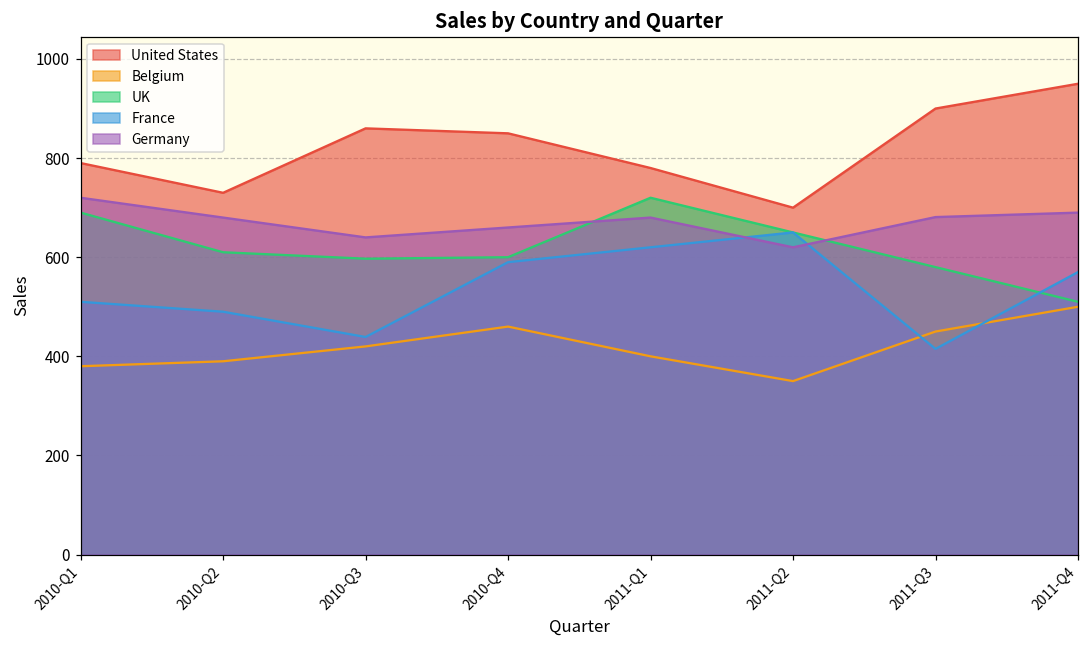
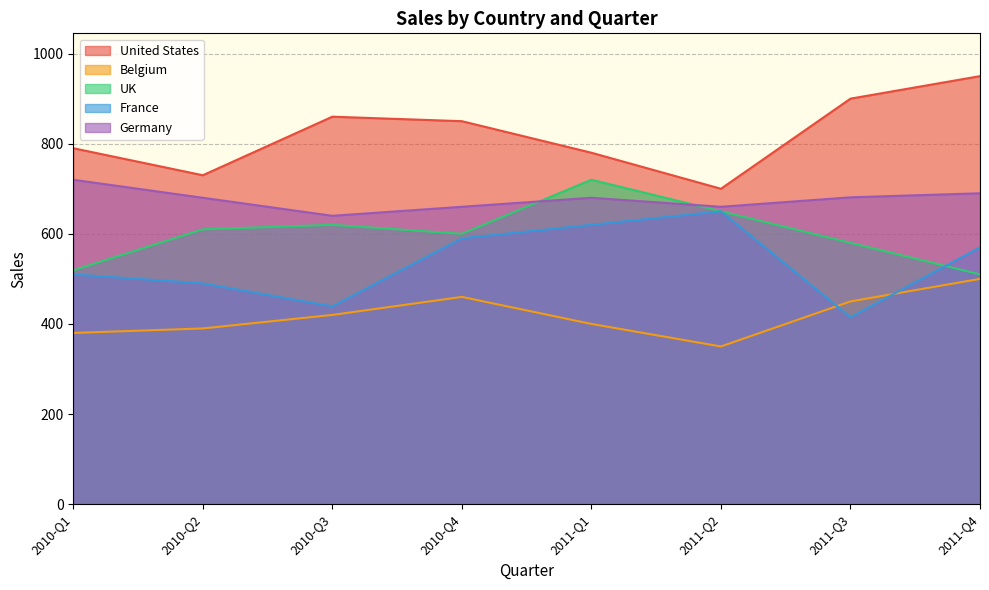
UK, 2010-Q1: 690 -> 520
UK, 2010-Q3: 600 -> 620
Germany, 2011-Q2: 620 -> 660
